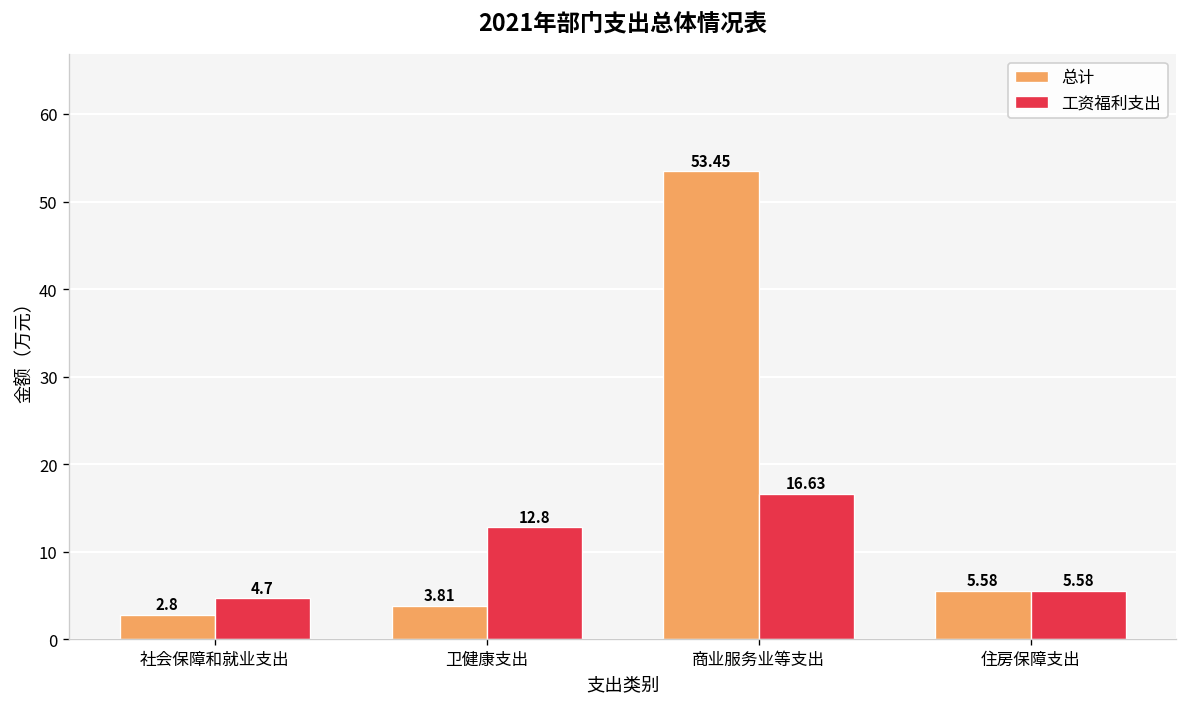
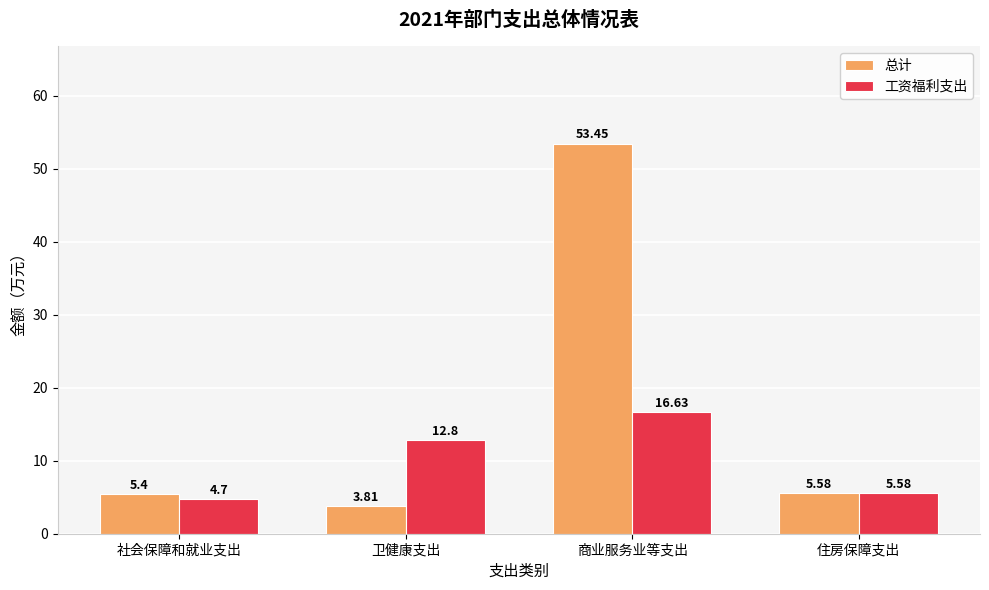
总计, 社会保障和就业支出: 2.8 -> 5.4
